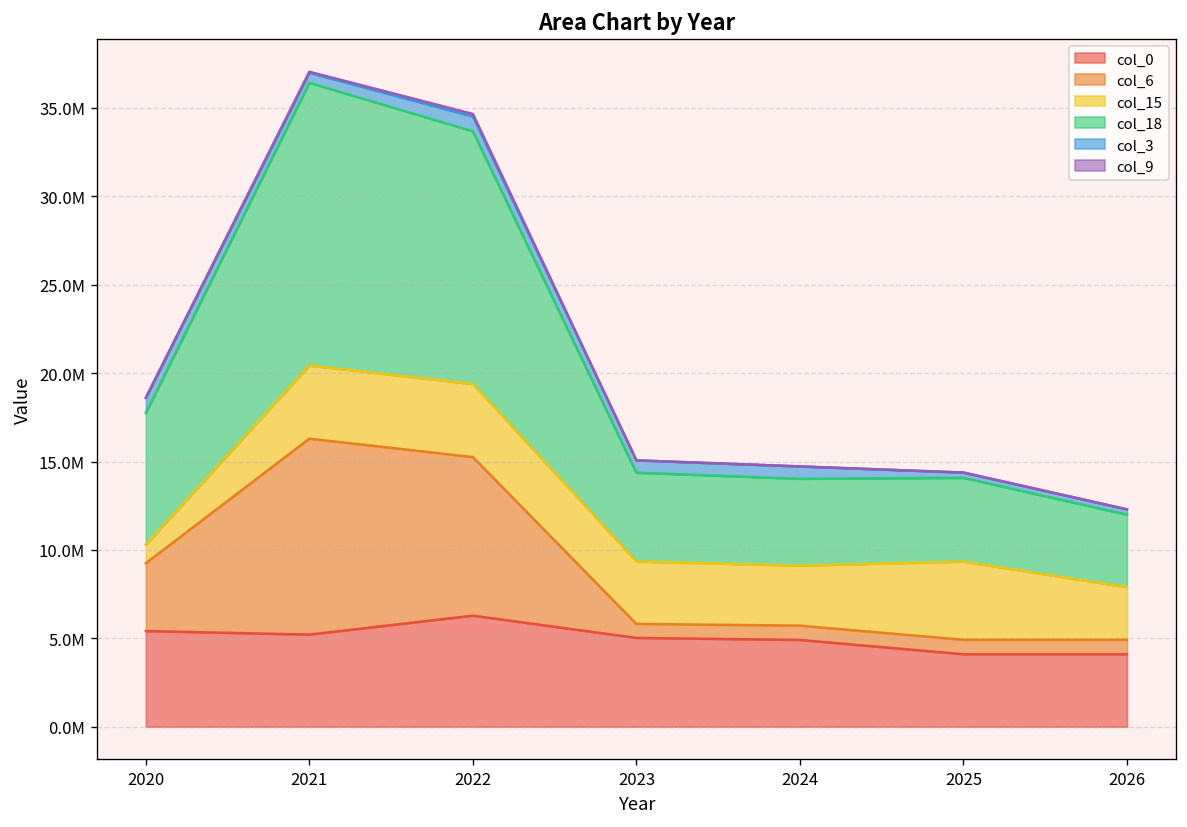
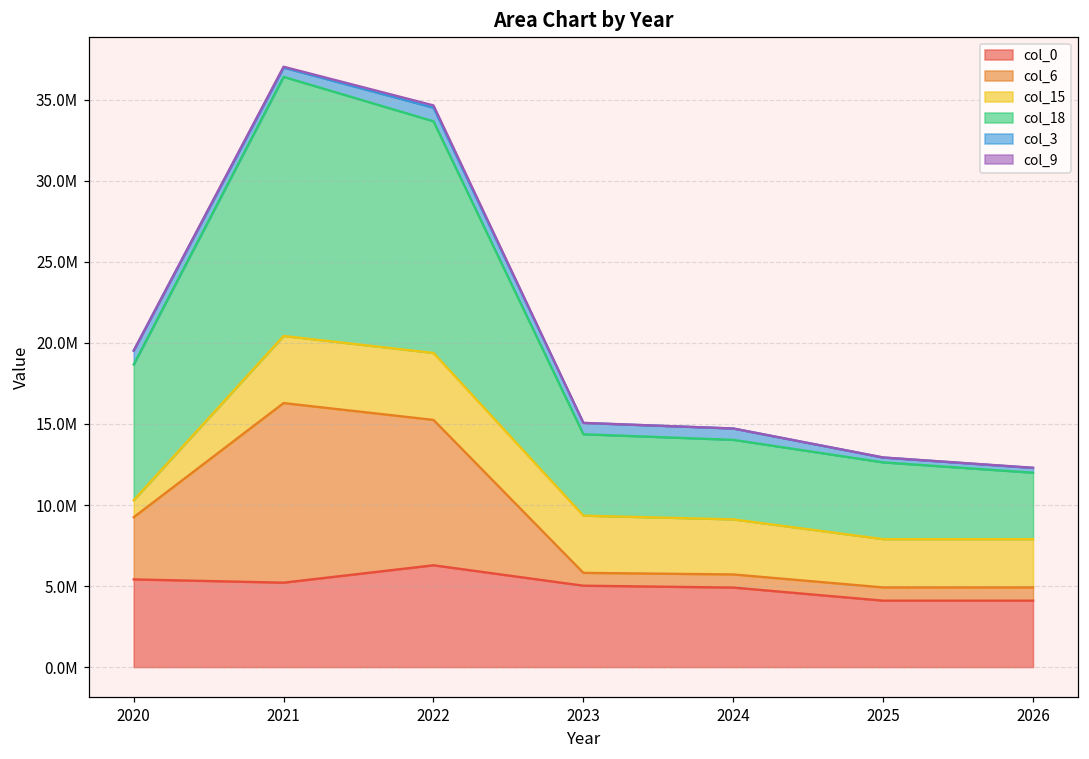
col_18, 2020: 7500000 -> 8400000
col_15, 2025: 4400000 -> 3000000
